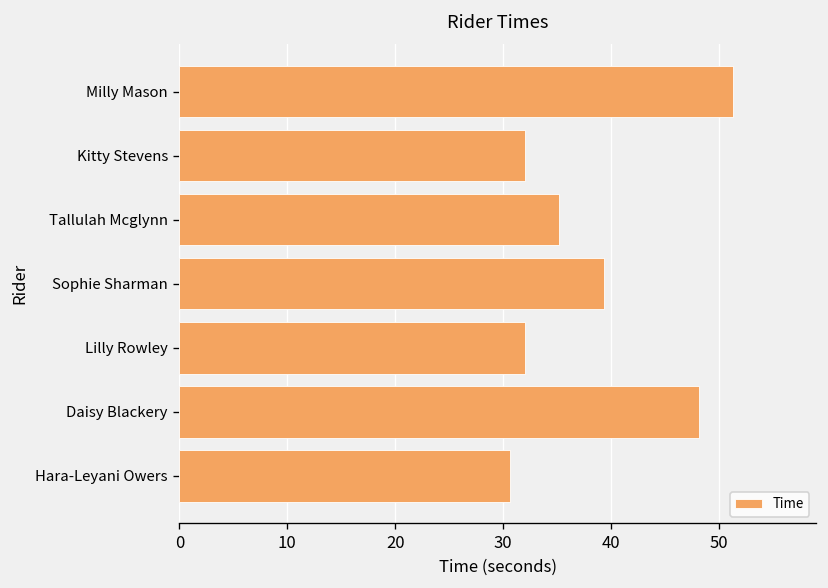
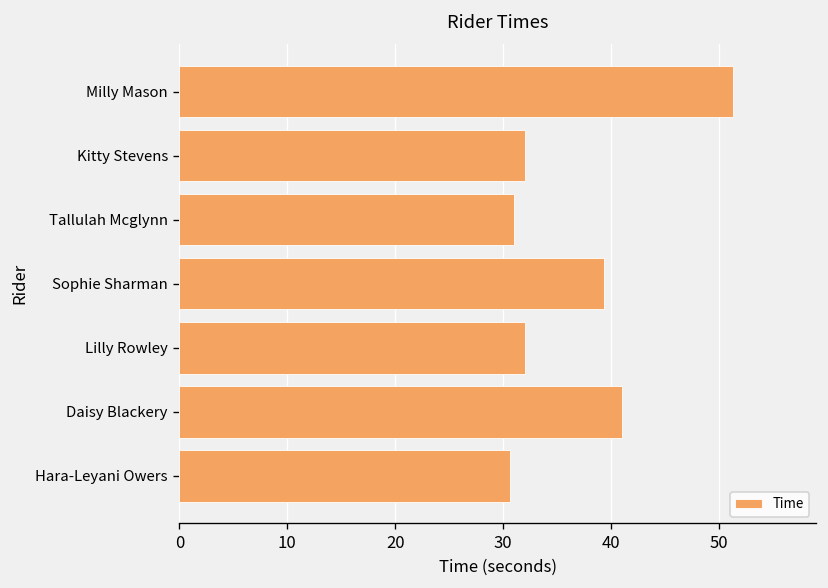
Tallulah Mcglynn: 35 -> 31
Daisy Blackery: 48 -> 41
